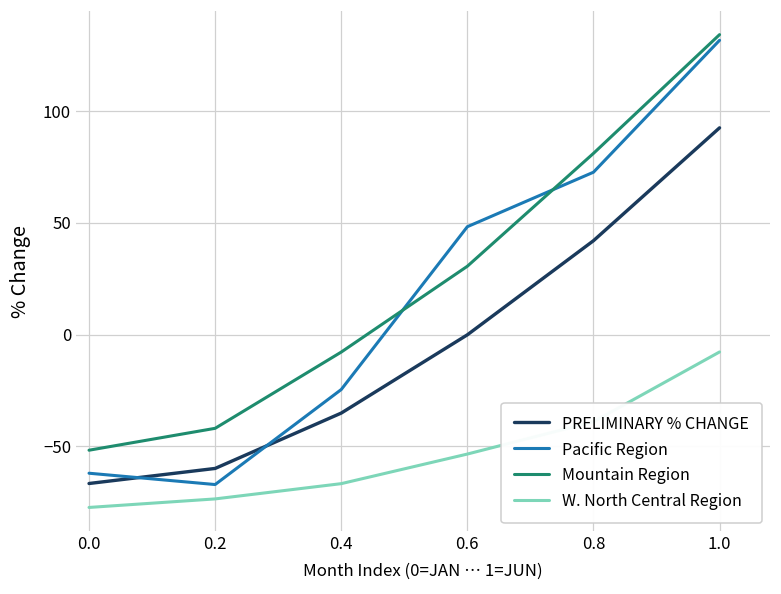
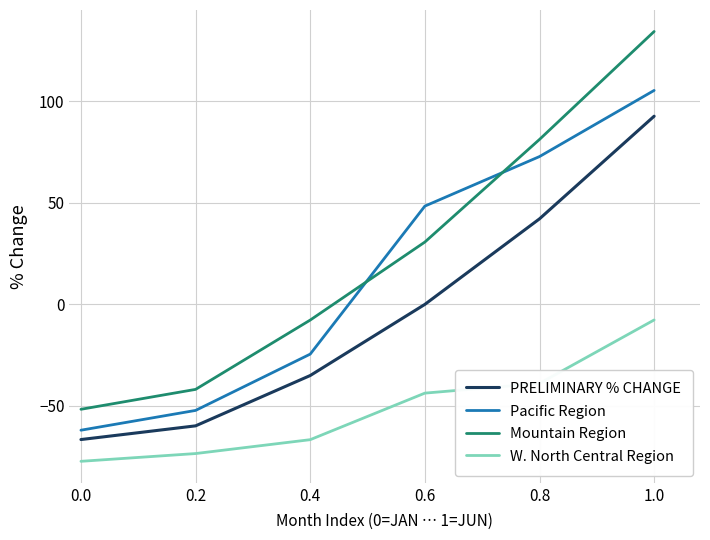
Pacific Region, 0.2: -67 -> -52
W. North Central Region, 0.6: -53 -> -44
Pacific Region, 1.0: 132 -> 105
